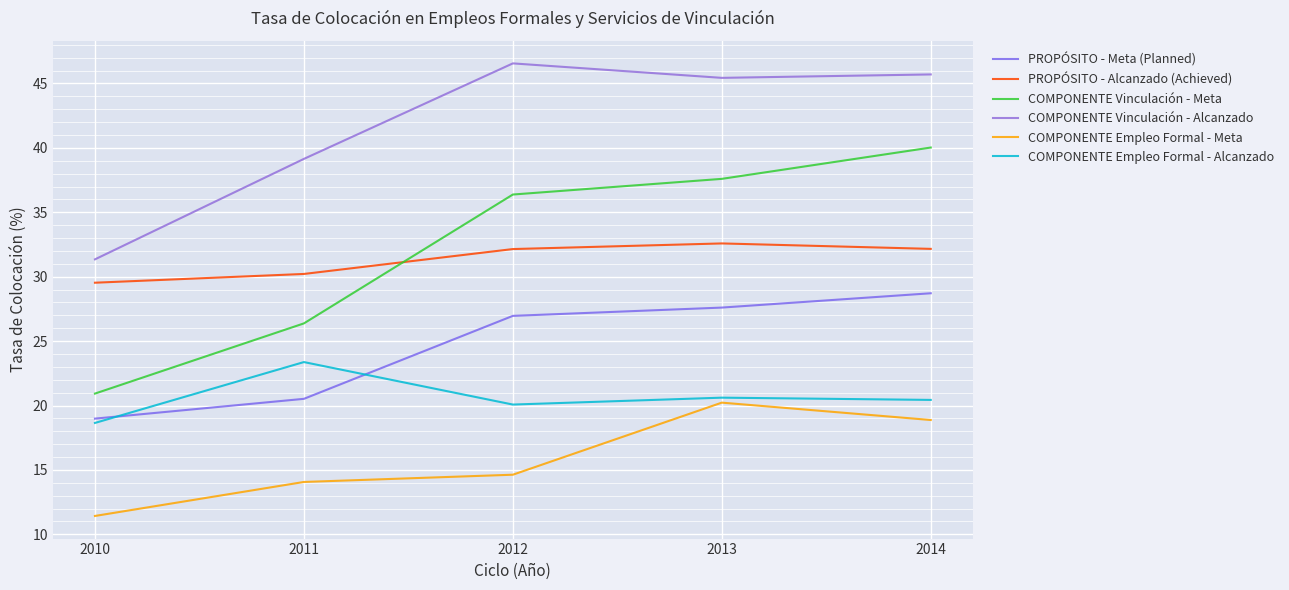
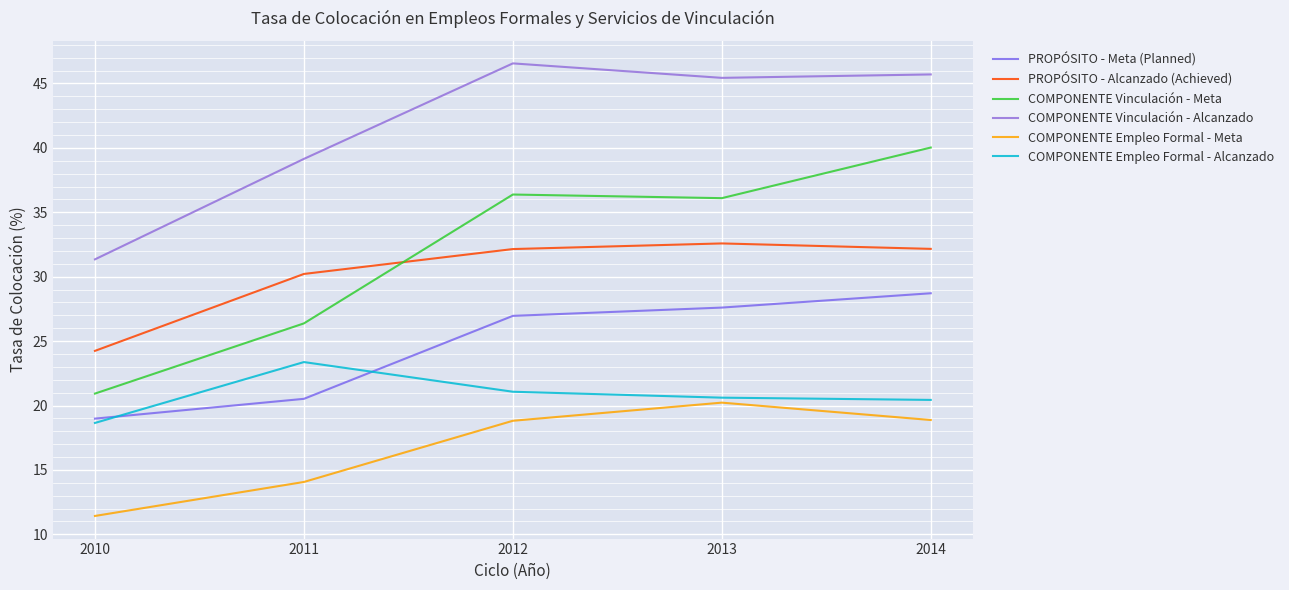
PROPÓSITO - Alcanzado (Achieved), 2010: 29.5 -> 24.2
COMPONENTE Empleo Formal - Meta, 2012: 14.6 -> 18.8
COMPONENTE Empleo Formal - Alcanzado, 2012: 20.1 -> 21.1
COMPONENTE Vinculación - Meta, 2013: 37.6 -> 36.1
